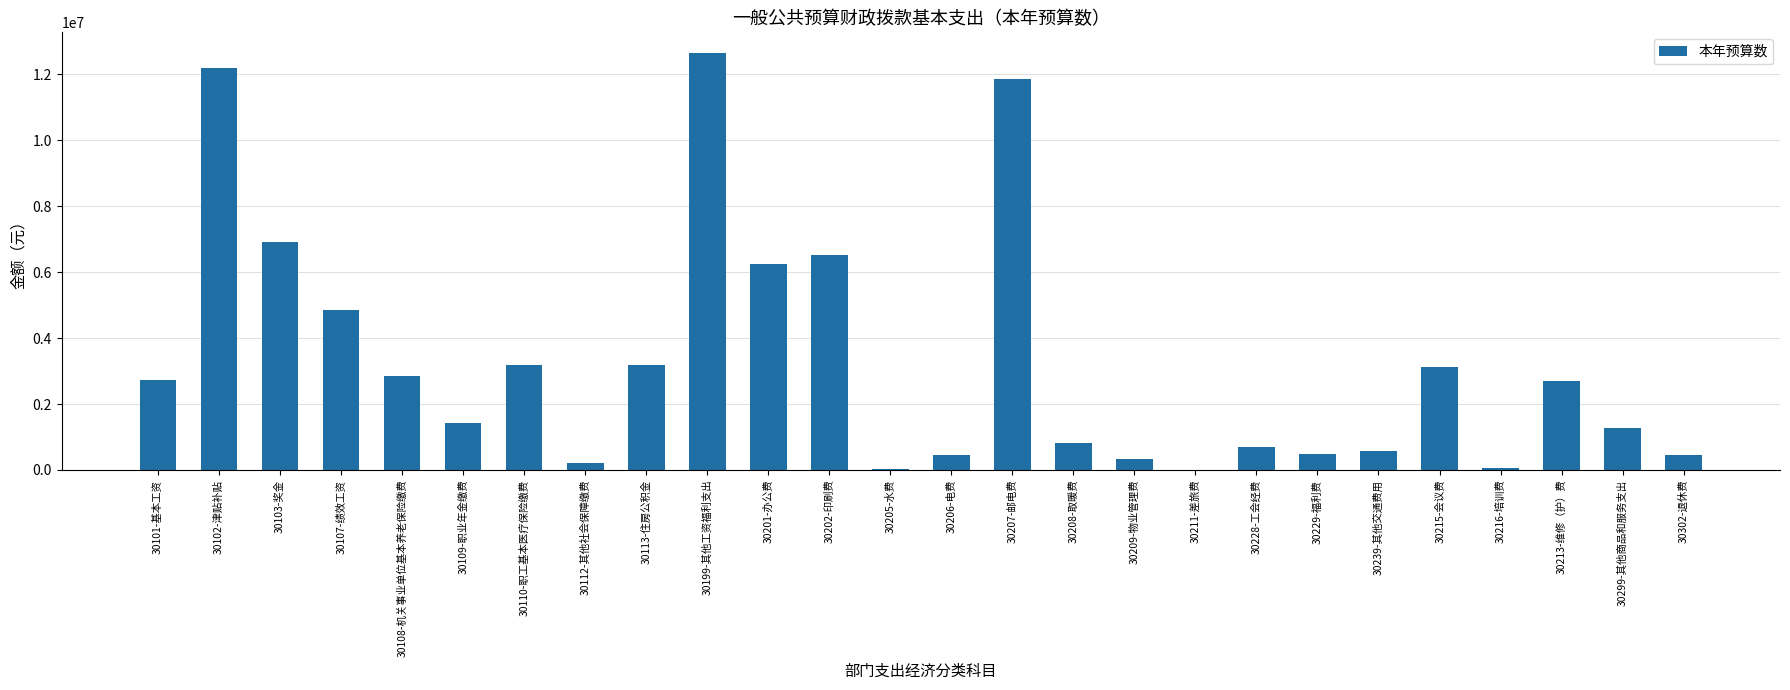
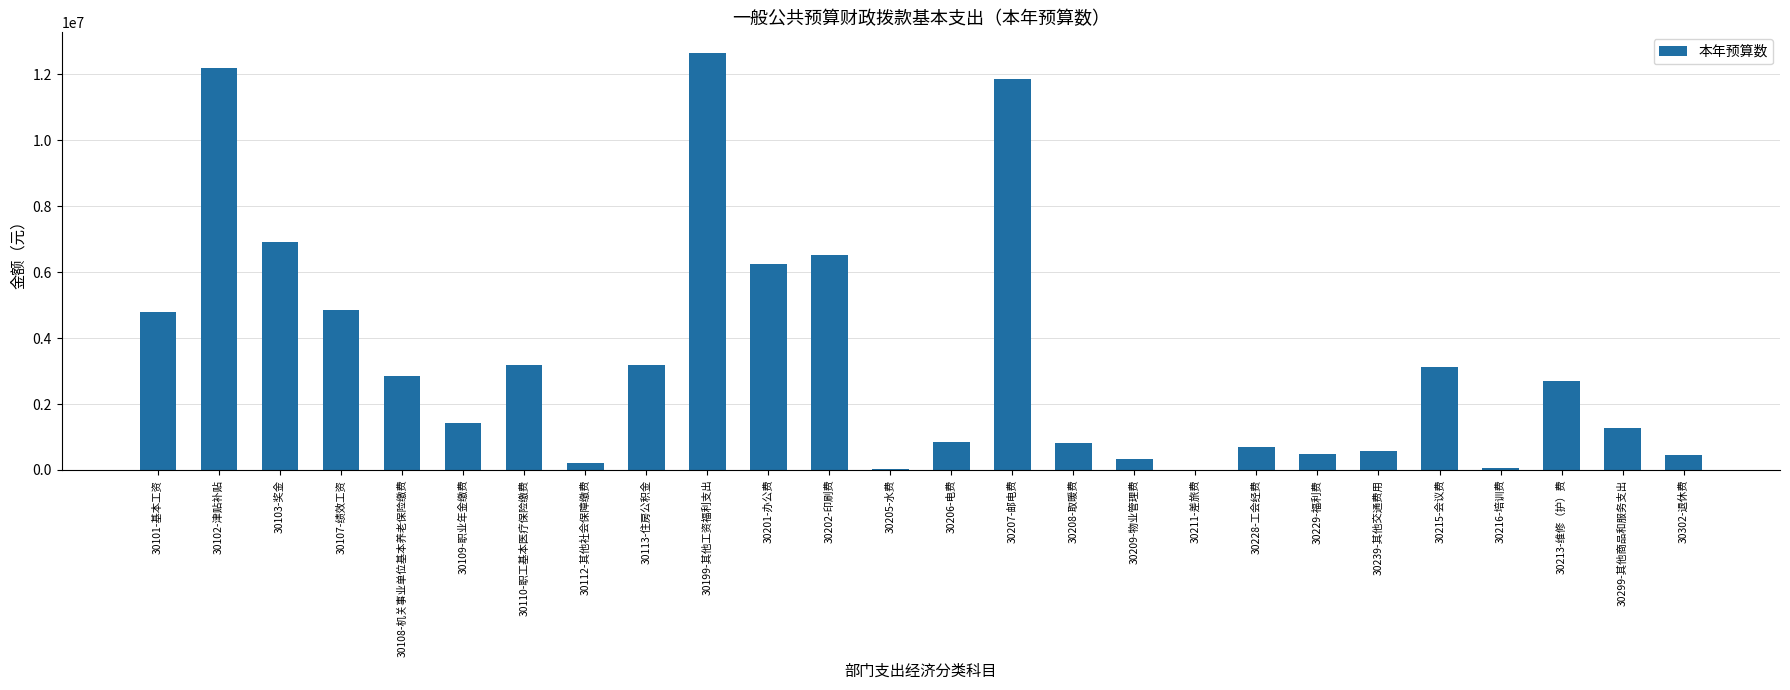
30101-基本工资: 2700000 -> 4800000
30206-电费: 400000 -> 800000
